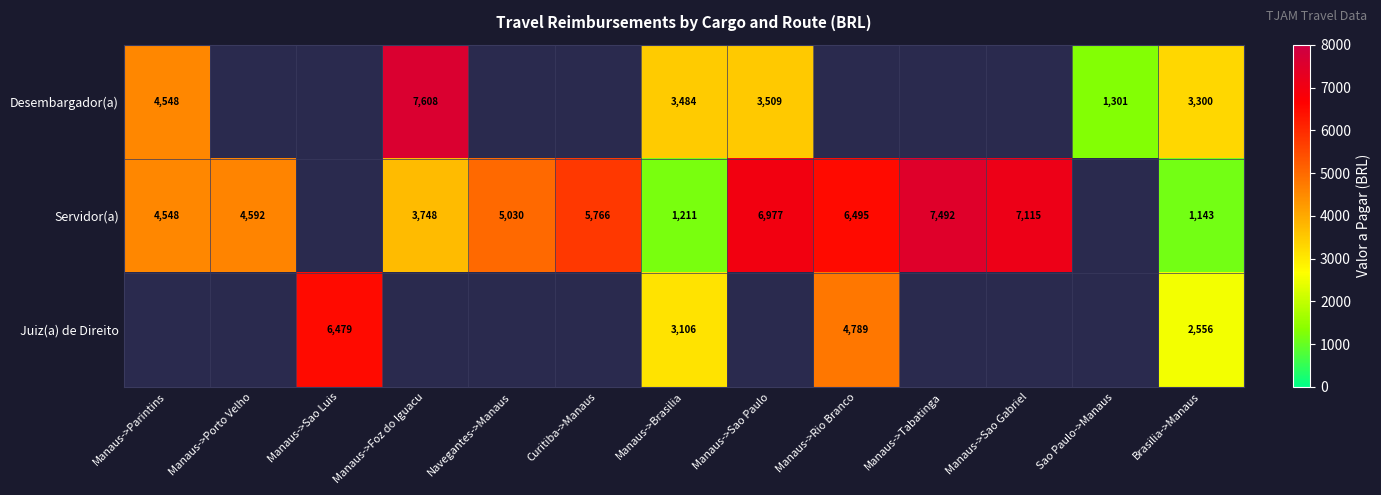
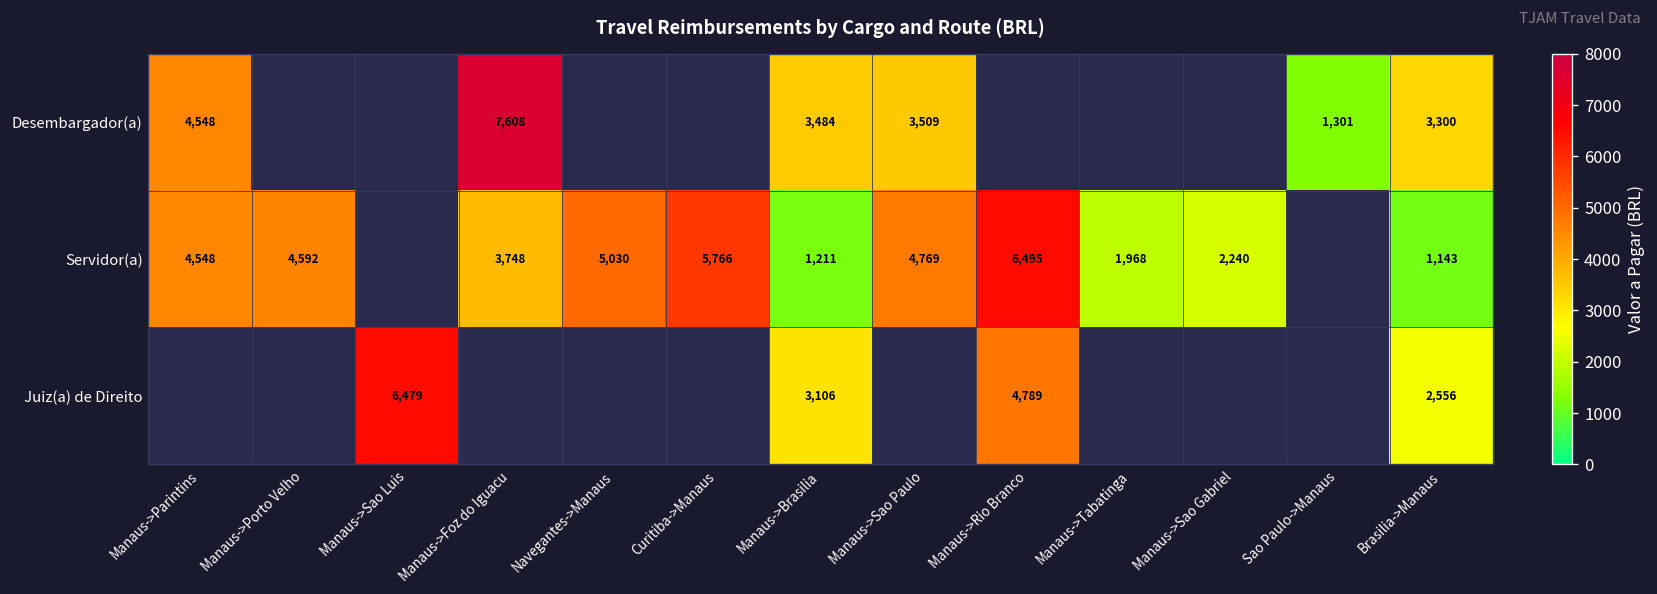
Servidor(a), Manaus->Sao Paulo: 6,977 -> 4,769
Servidor(a), Manaus->Tabatinga: 7,492 -> 1,968
Servidor(a), Manaus->Sao Gabriel: 7,115 -> 2,240
